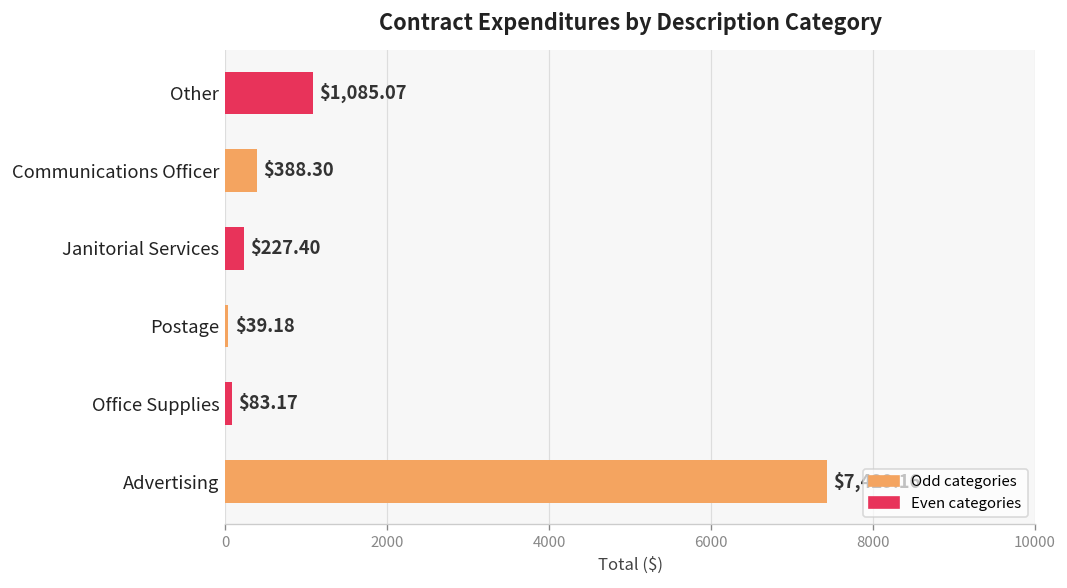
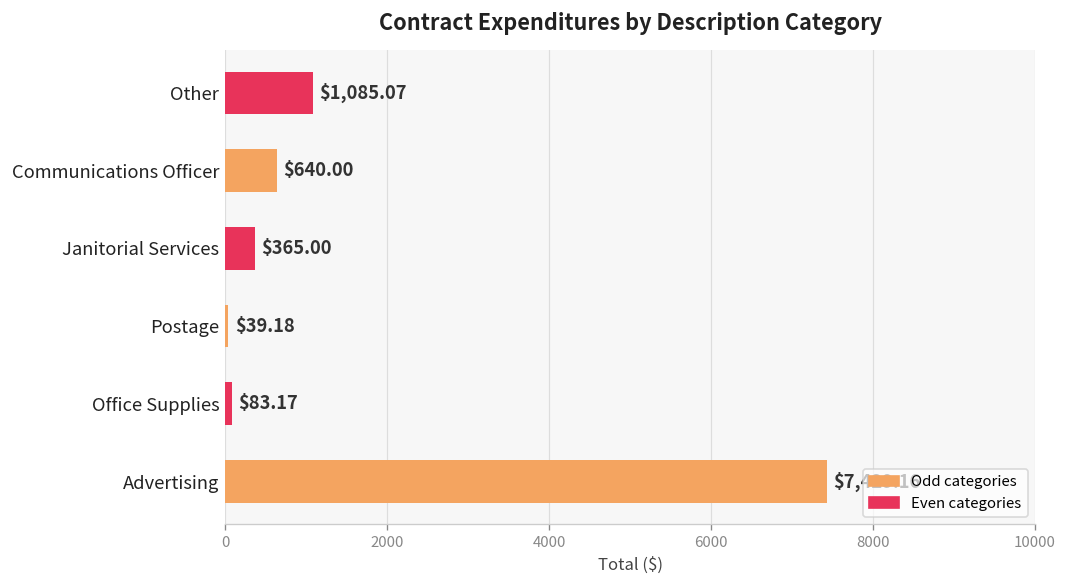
Communications Officer: $388.30 -> $640.00
Janitorial Services: $227.40 -> $365.00
